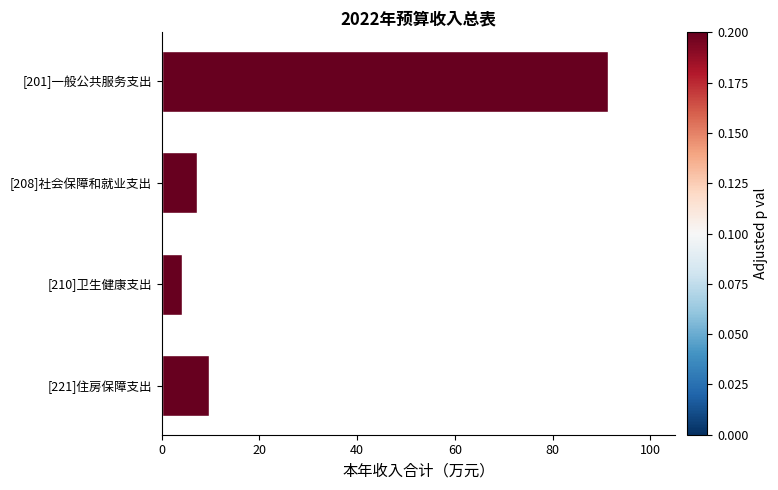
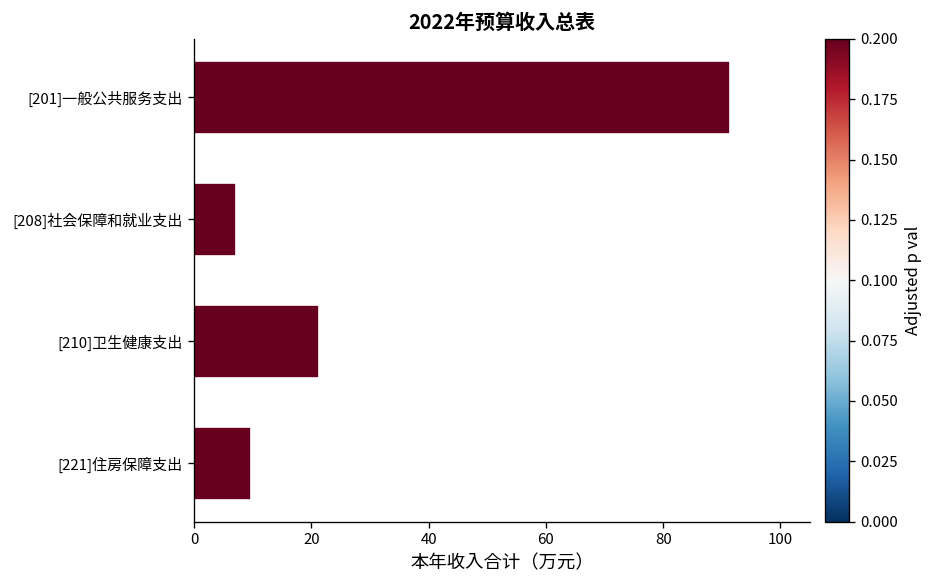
[210]卫生健康支出: 4 -> 21
